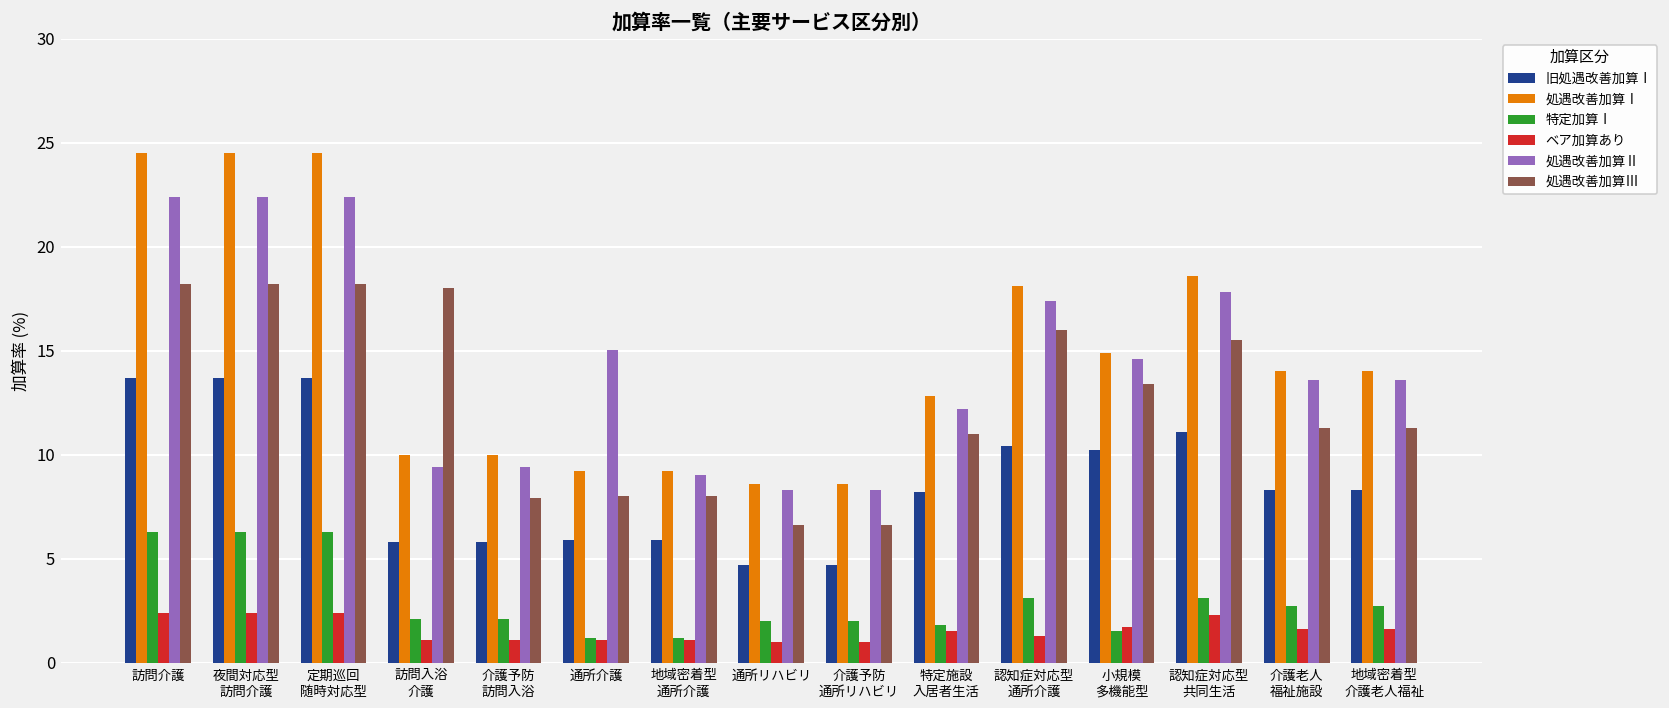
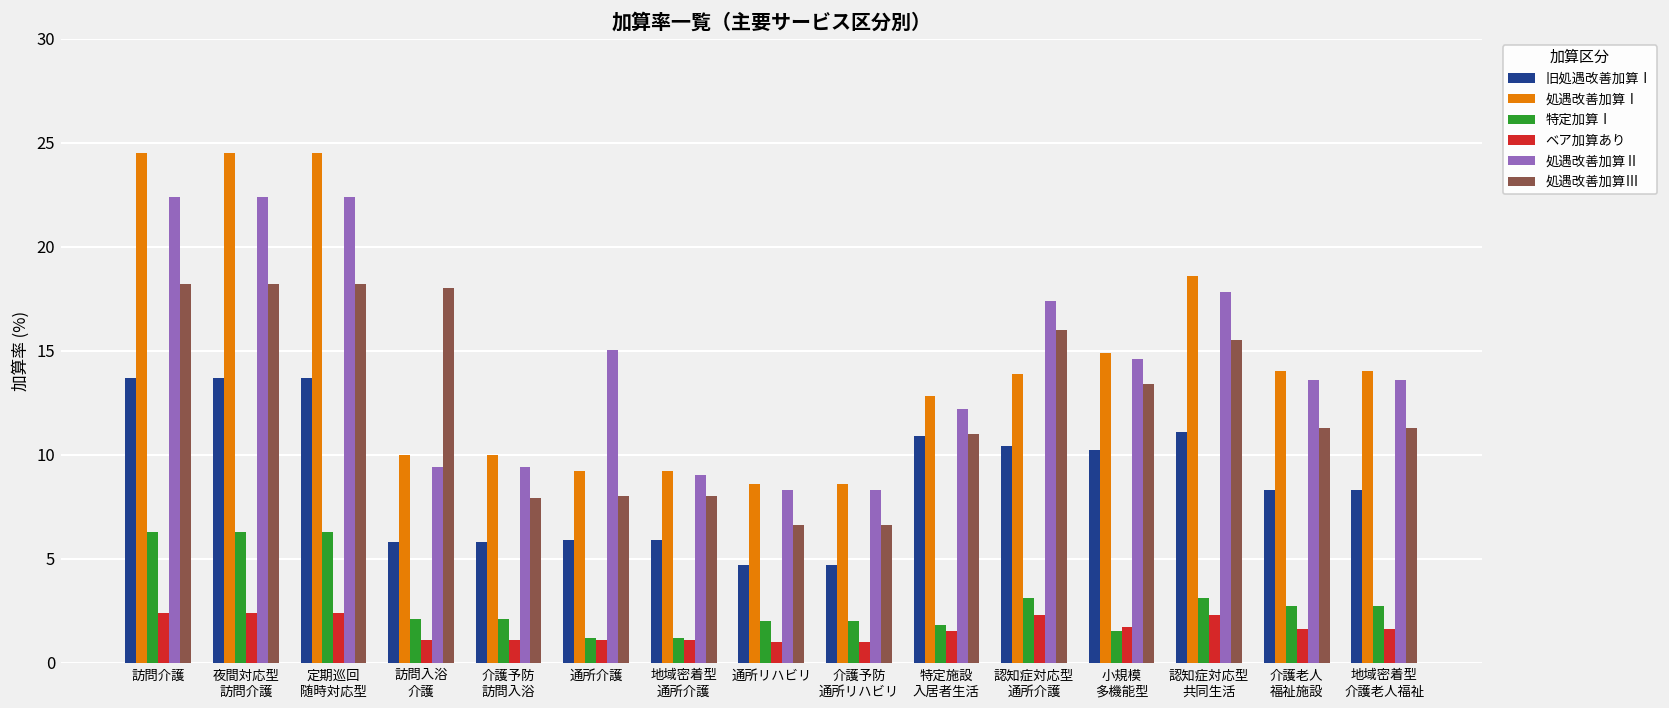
旧処遇改善加算Ⅰ, 特定施設 入居者生活: 8.2 -> 10.9
処遇改善加算Ⅰ, 認知症対応型 通所介護: 18.1 -> 13.9
ベア加算あり, 認知症対応型 通所介護: 1.3 -> 2.3
